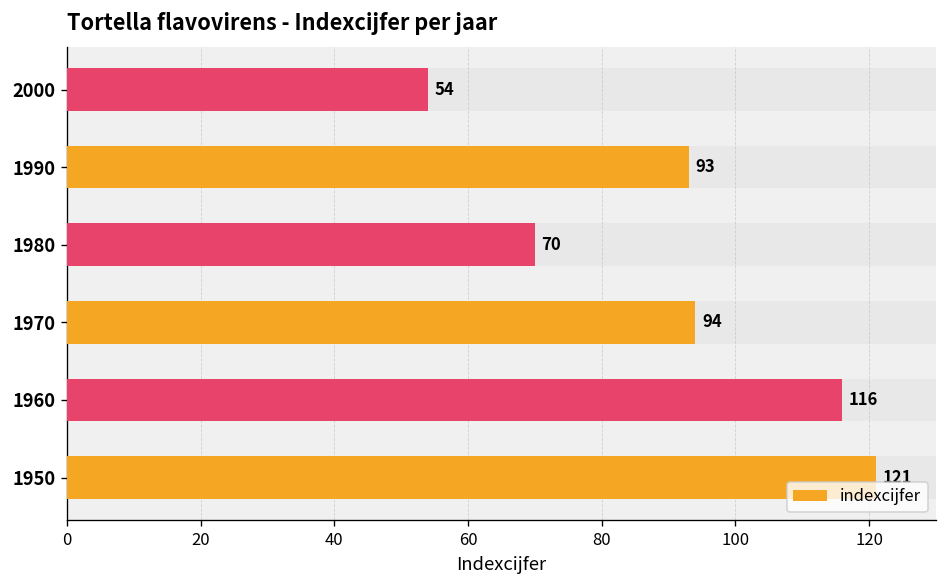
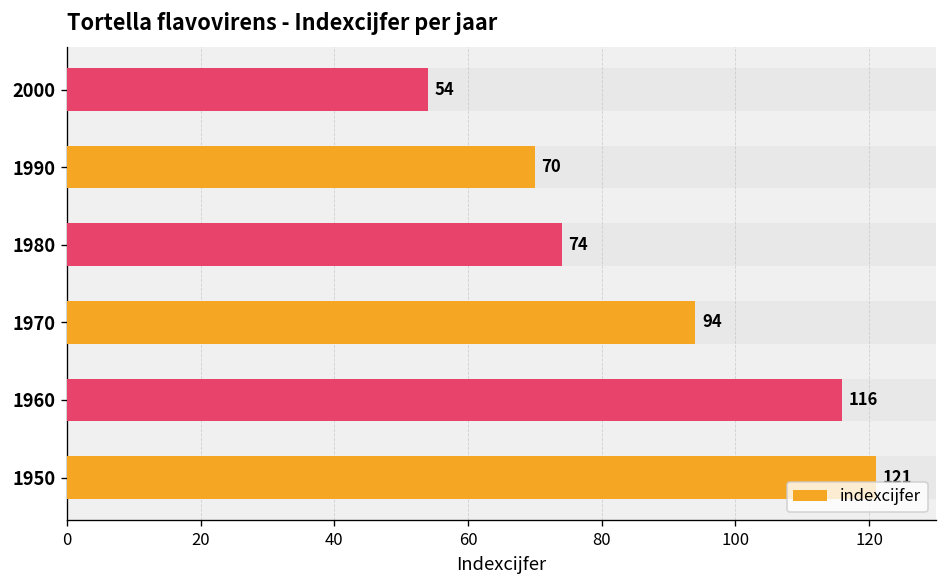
indexcijfer, 1990: 93 -> 70
indexcijfer, 1980: 70 -> 74
